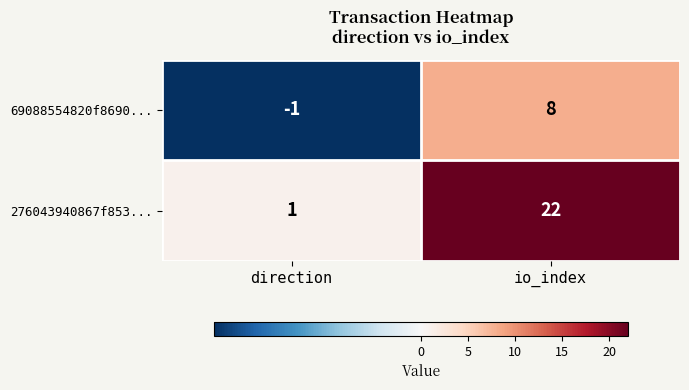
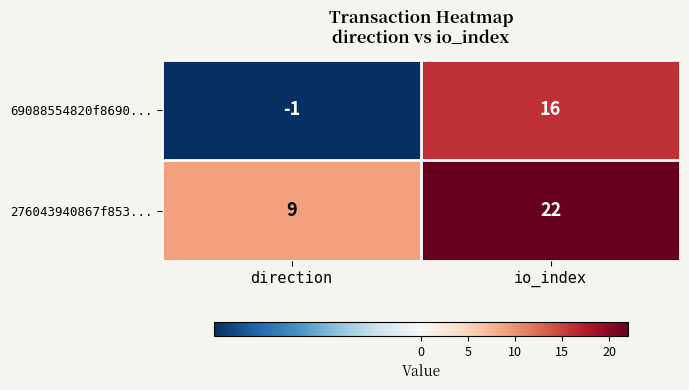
69088554820f8690..., io_index: 8 -> 16
276043940867f853..., direction: 1 -> 9
